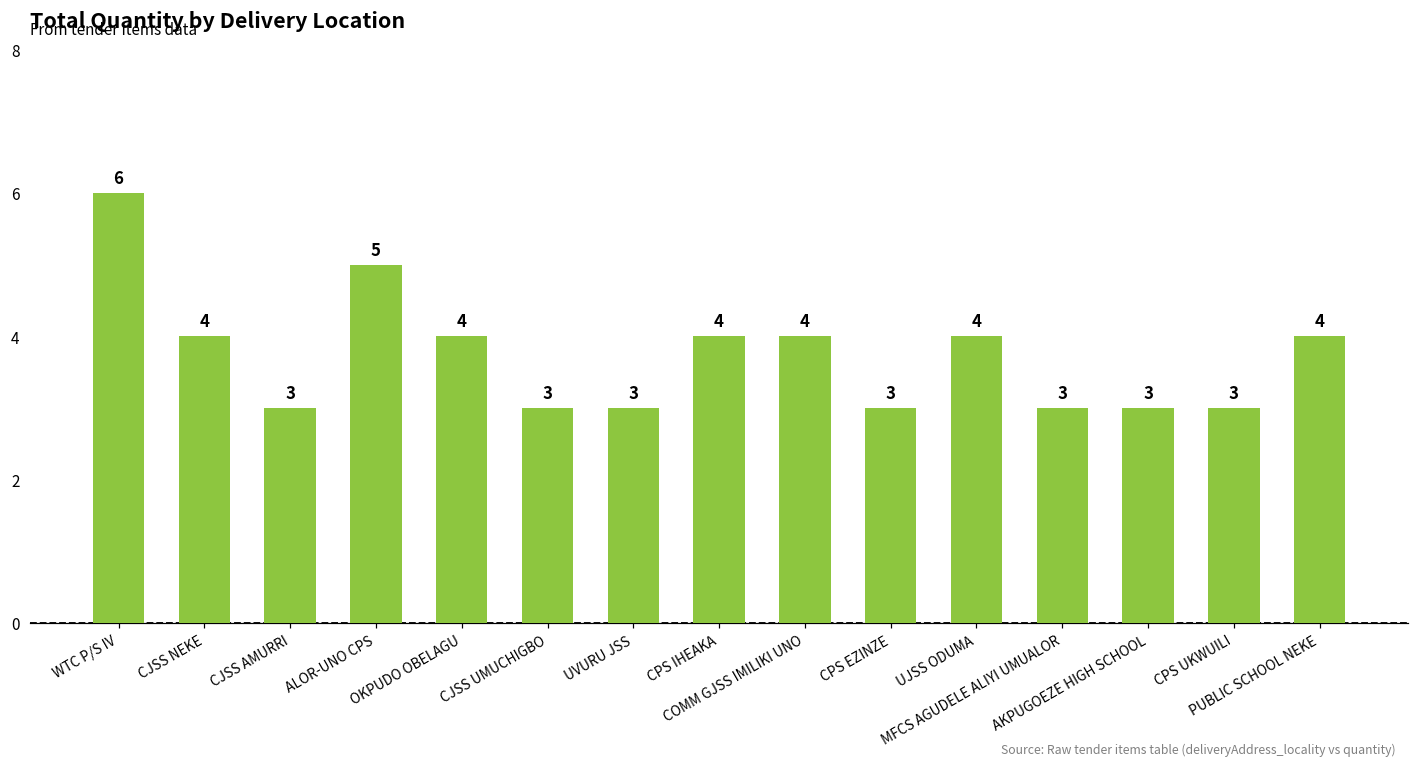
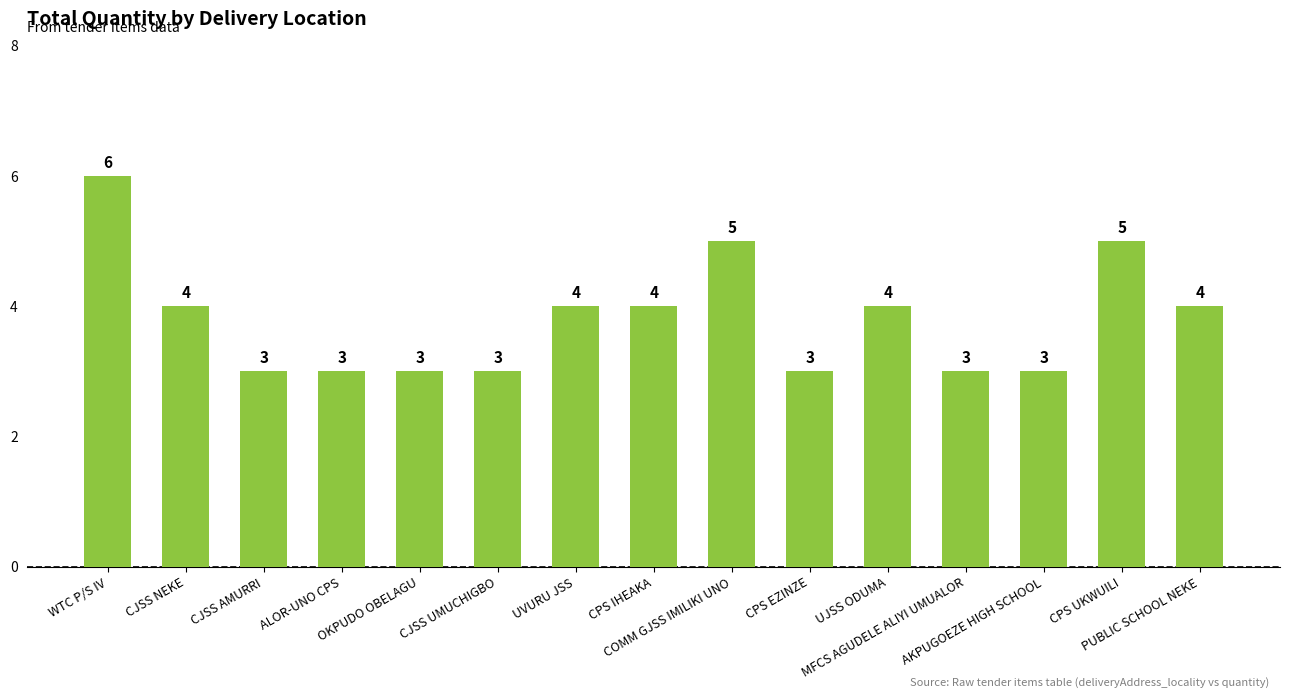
ALOR-UNO CPS: 5 -> 3
OKPUDO OBELAGU: 4 -> 3
UVURU JSS: 3 -> 4
COMM GJSS IMILIKI UNO: 4 -> 5
CPS UKWUILI: 3 -> 5
